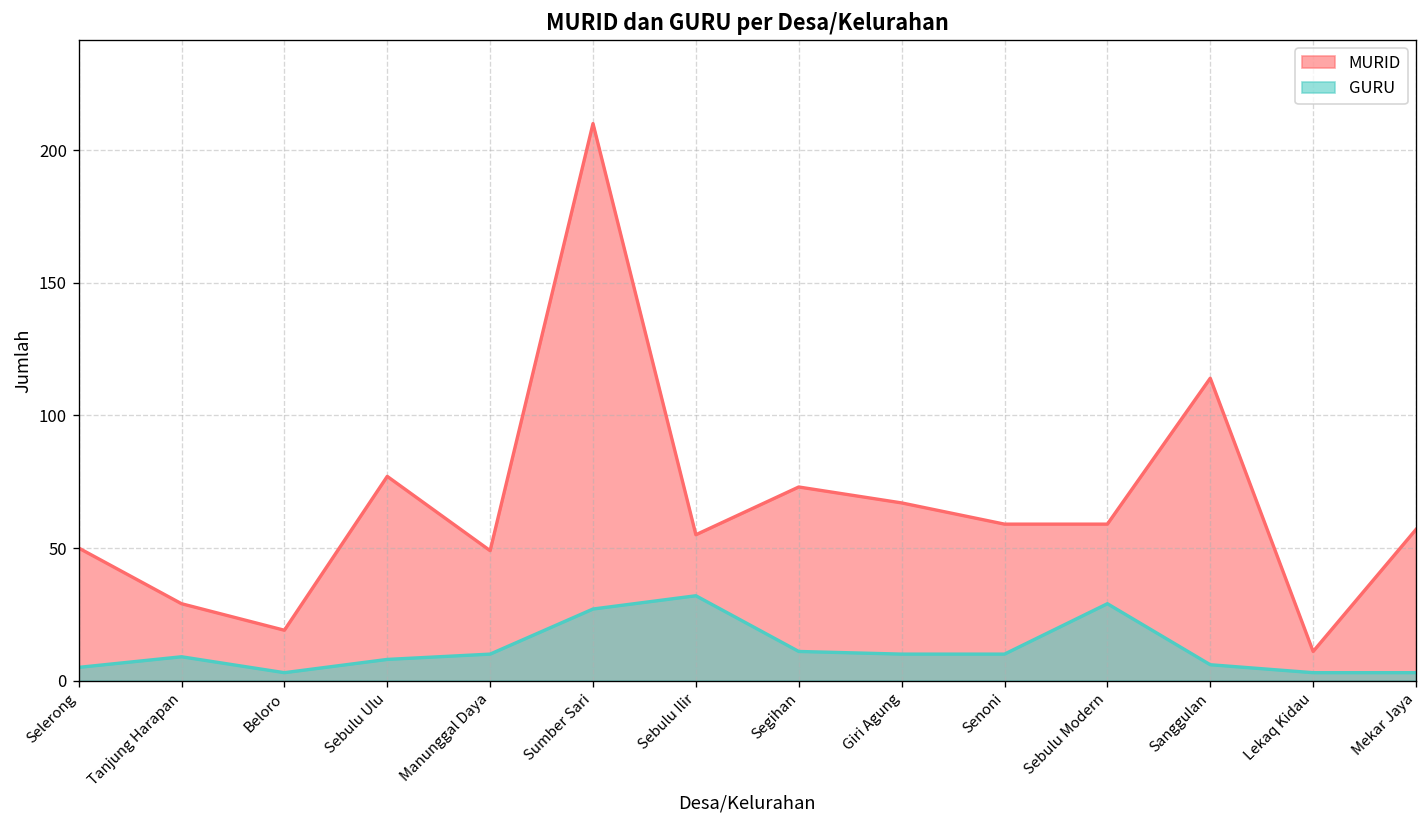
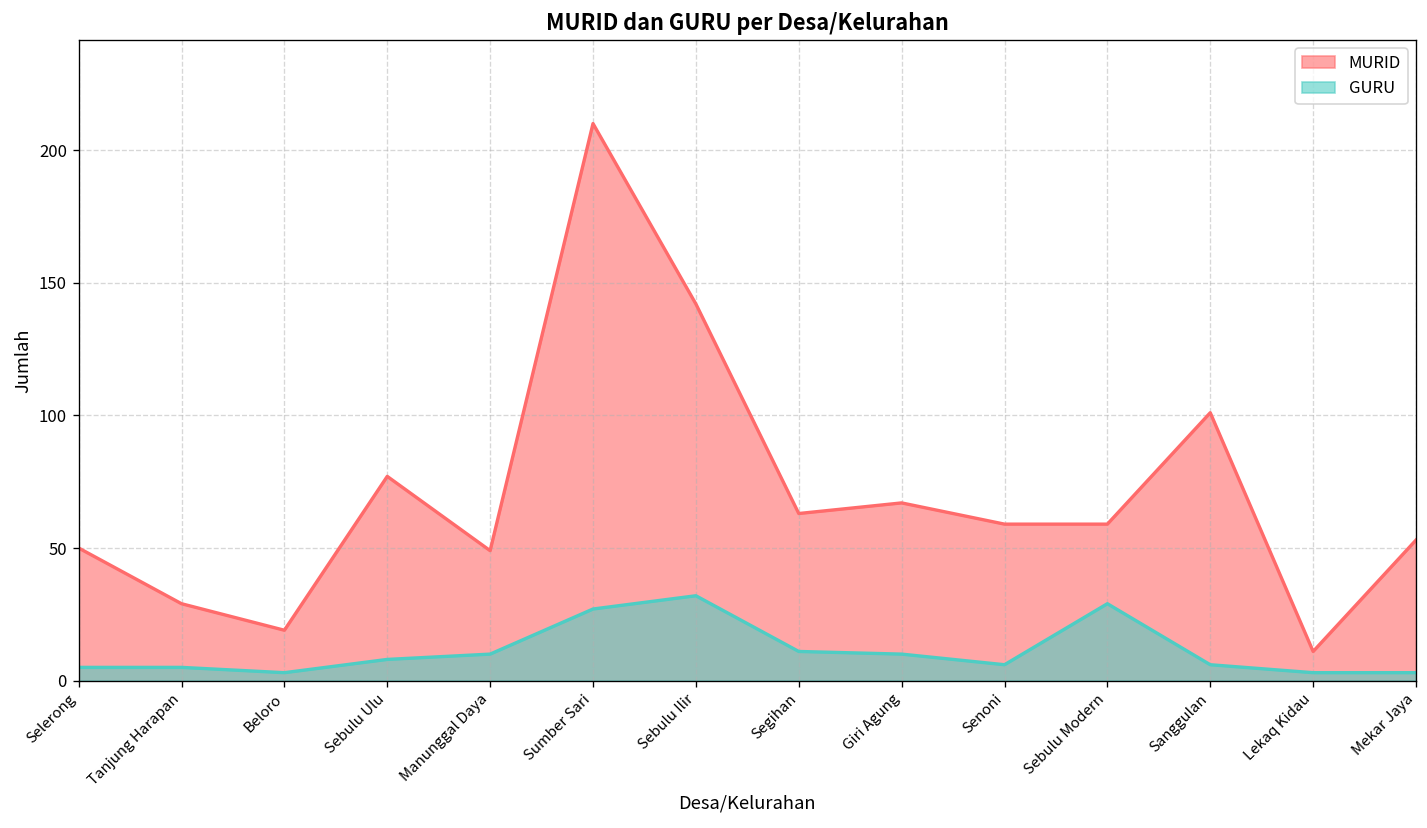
GURU, Tanjung Harapan: 9 -> 5
MURID, Sebulu Ilir: 55 -> 142
MURID, Segihan: 73 -> 63
GURU, Senoni: 10 -> 6
MURID, Sanggulan: 114 -> 101
MURID, Mekar Jaya: 57 -> 53
